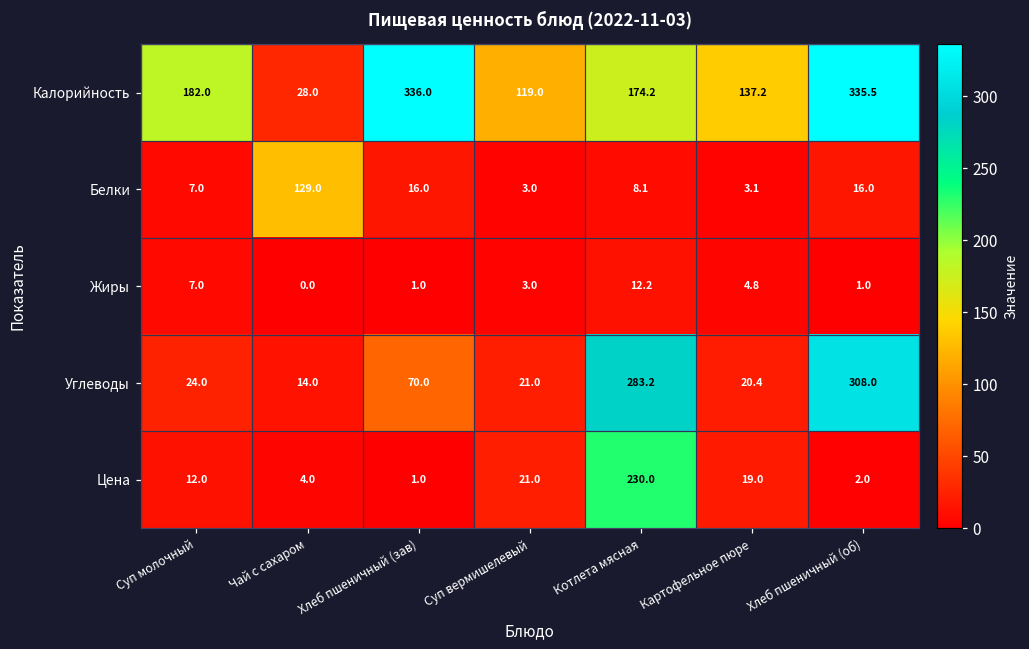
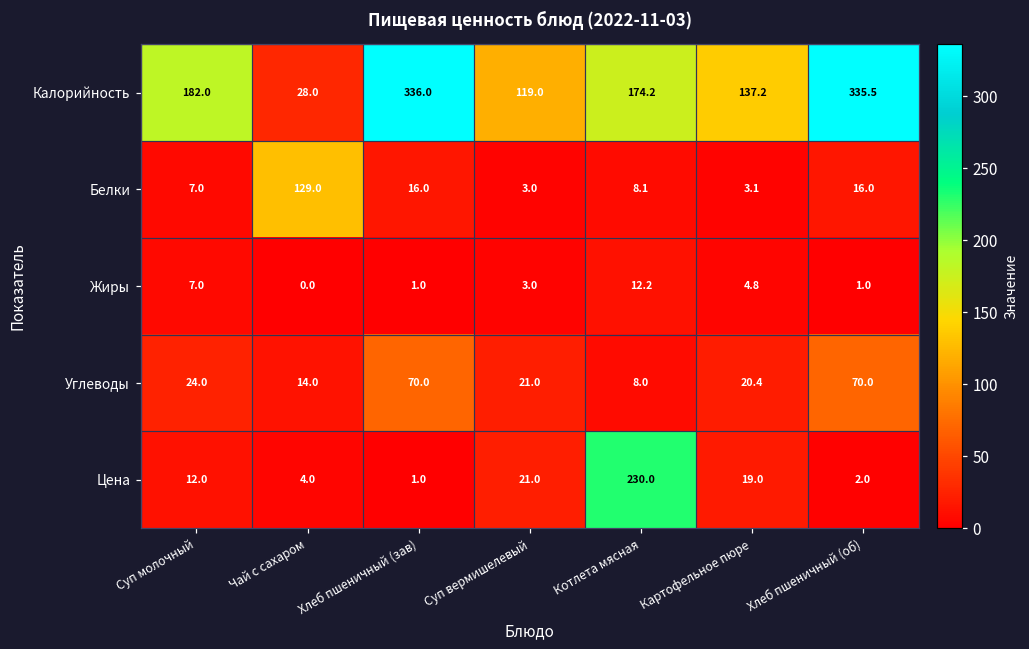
Углеводы, Котлета мясная: 283.2 -> 8.0
Углеводы, Хлеб пшеничный (об): 308.0 -> 70.0
